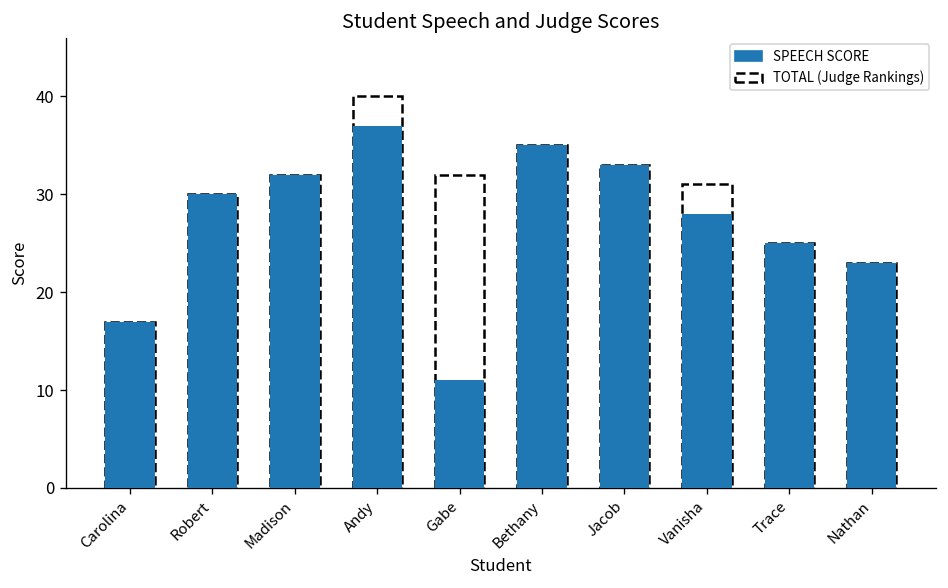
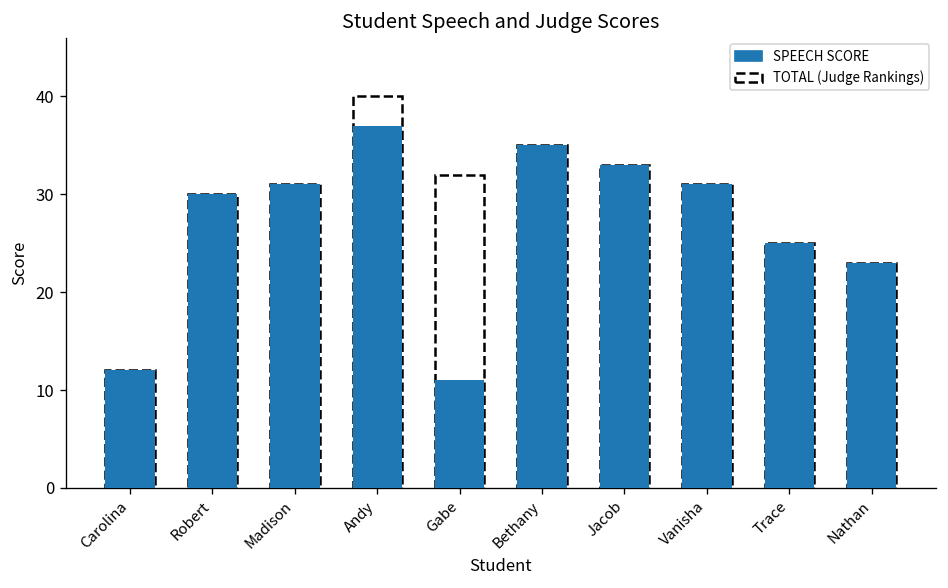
Carolina: 17 -> 12
Madison: 32 -> 31
Vanisha: 28 -> 31
